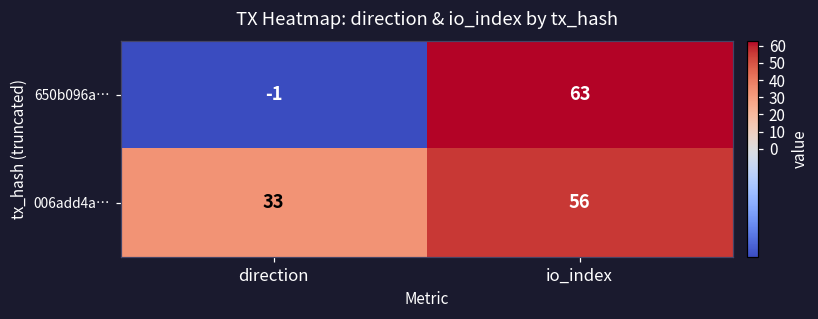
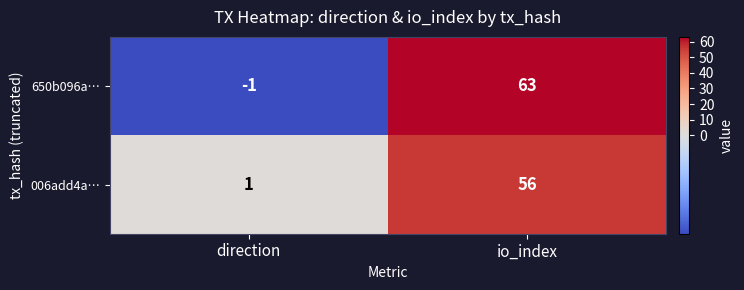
006add4a…, direction: 33 -> 1
